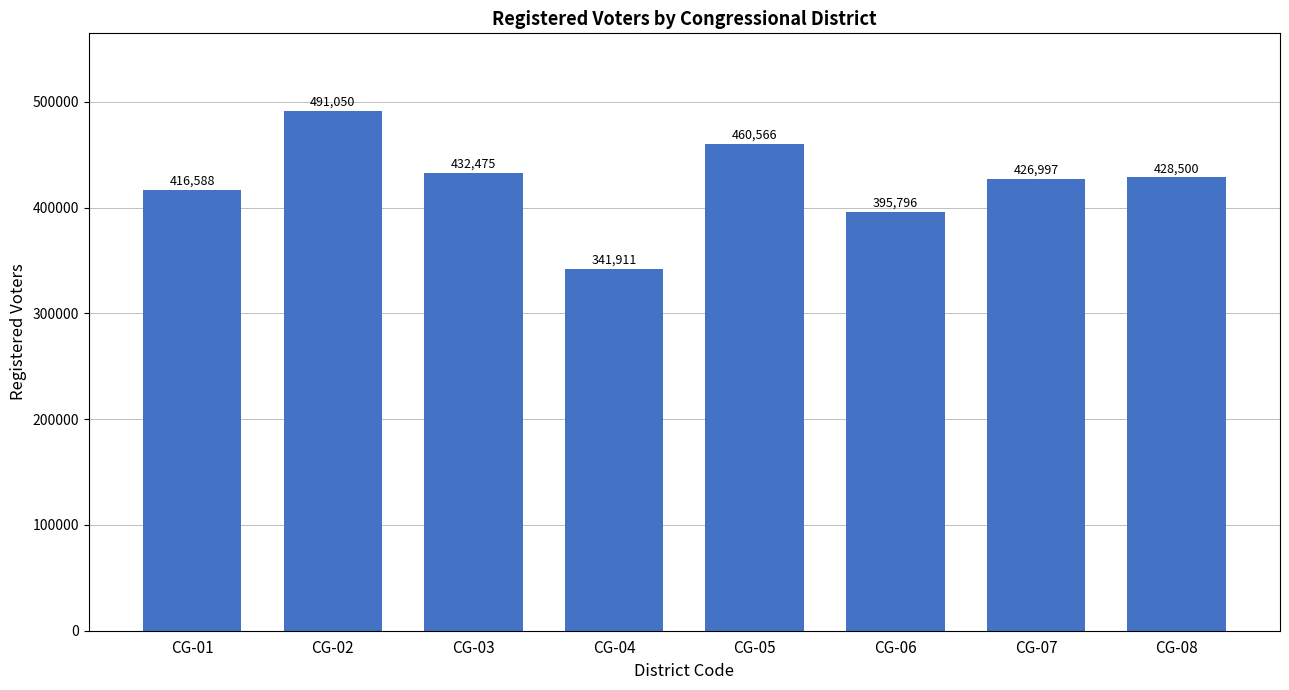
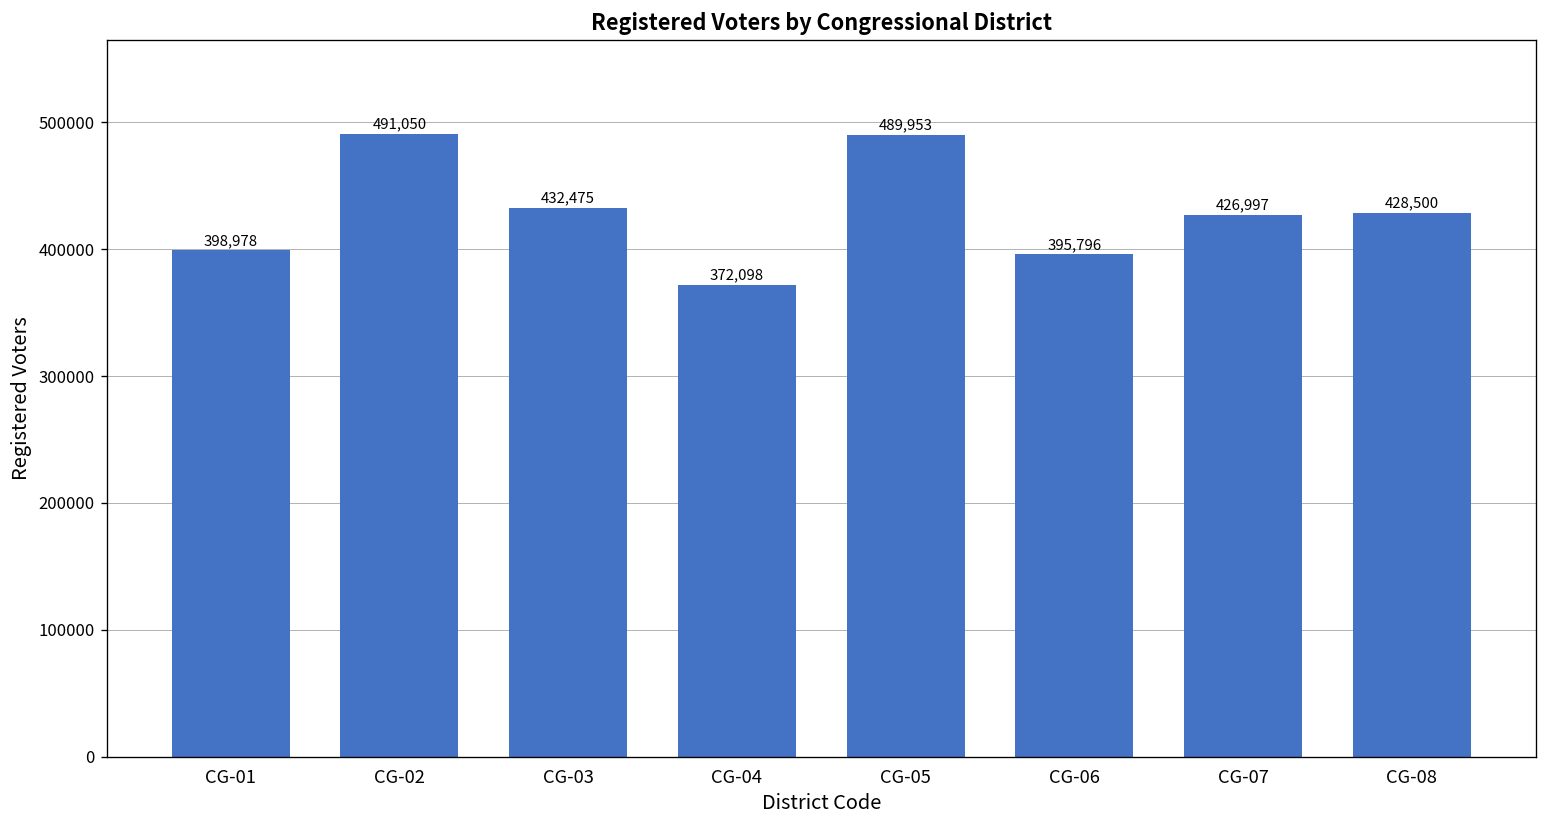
CG-01: 416,588 -> 398,978
CG-04: 341,911 -> 372,098
CG-05: 460,566 -> 489,953
